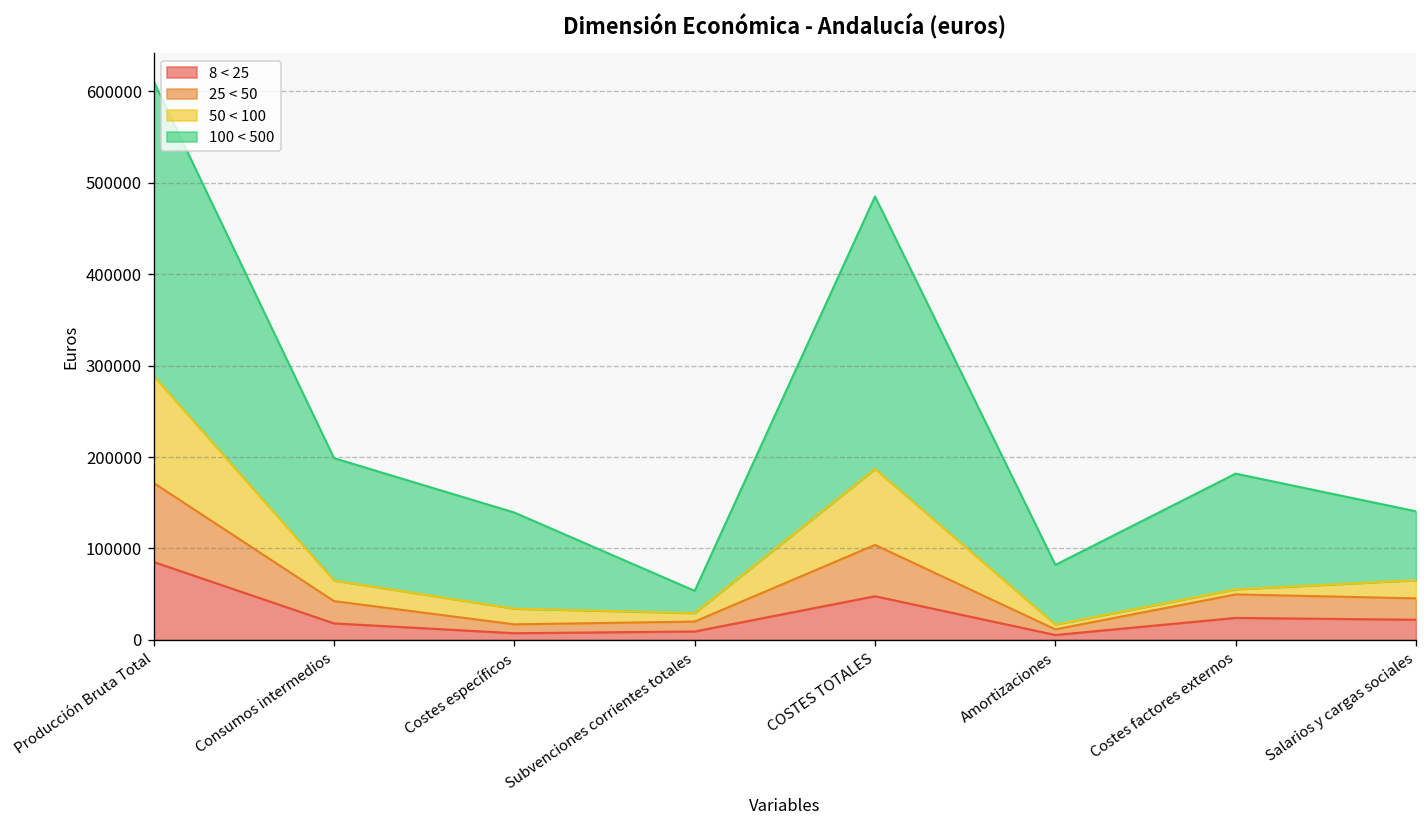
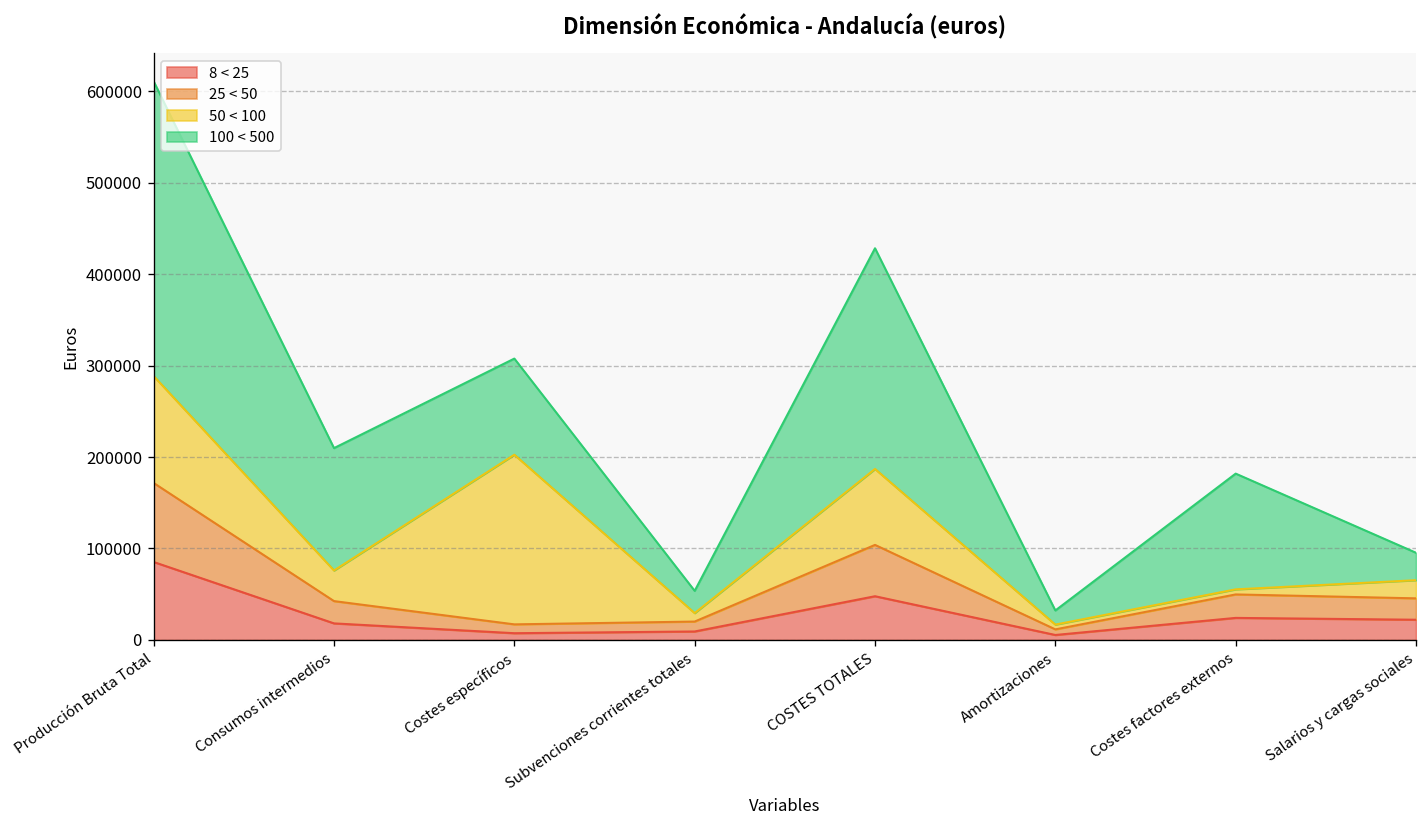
50 < 100, Consumos intermedios: 20000 -> 30000
50 < 100, Costes específicos: 20000 -> 190000
100 < 500, COSTES TOTALES: 300000 -> 240000
100 < 500, Amortizaciones: 70000 -> 20000
100 < 500, Salarios y cargas sociales: 80000 -> 30000
